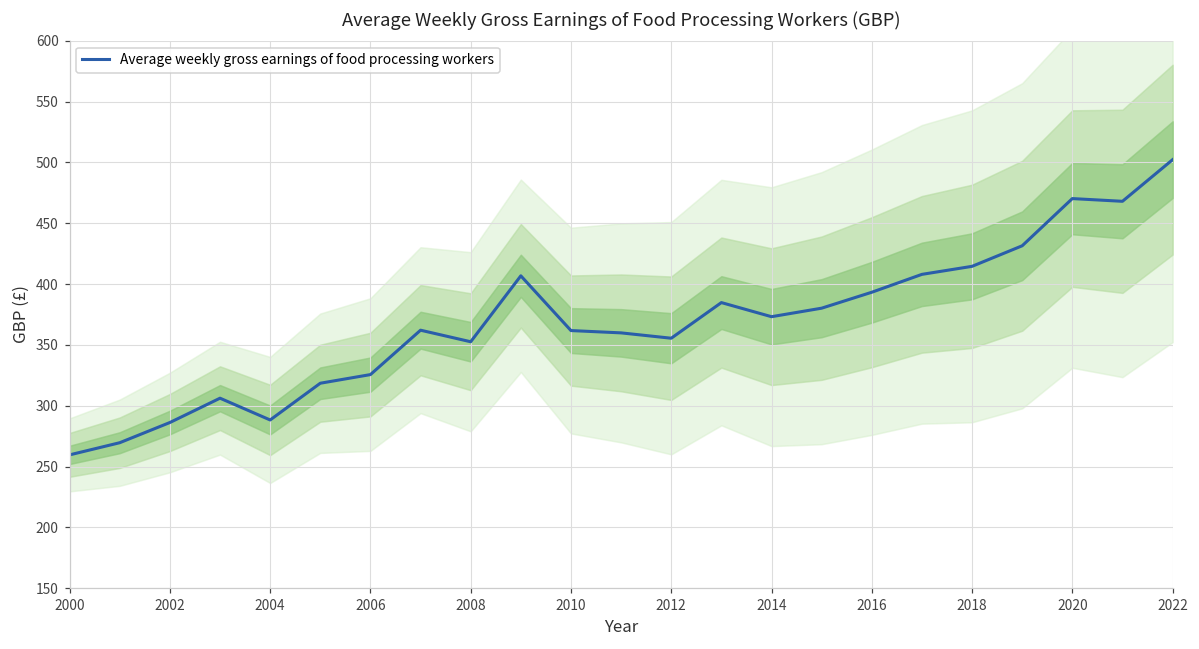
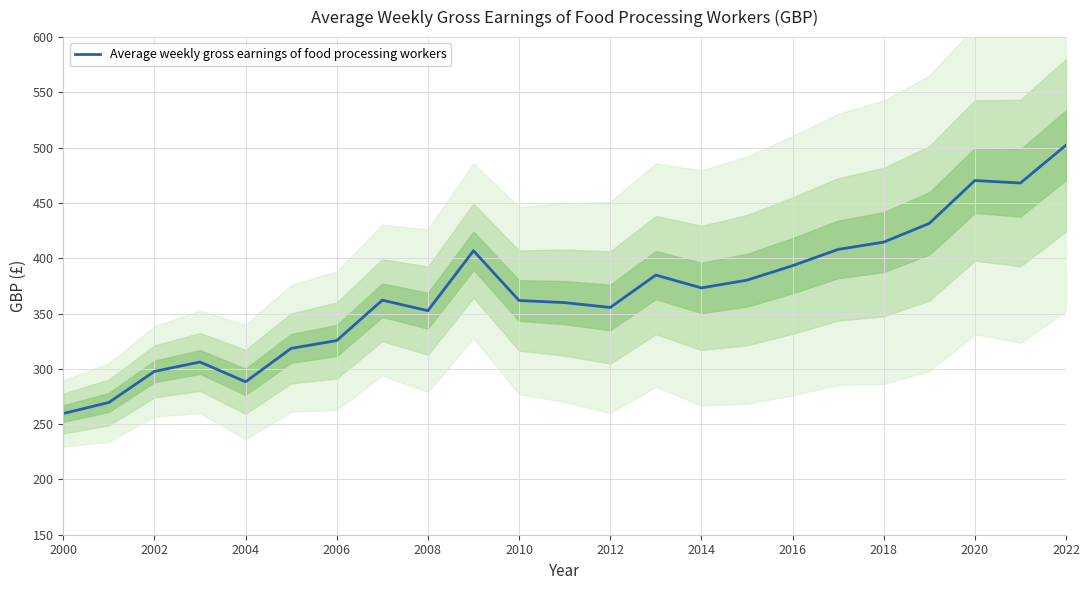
Average weekly gross earnings of food processing workers, 2002: 286 -> 298
